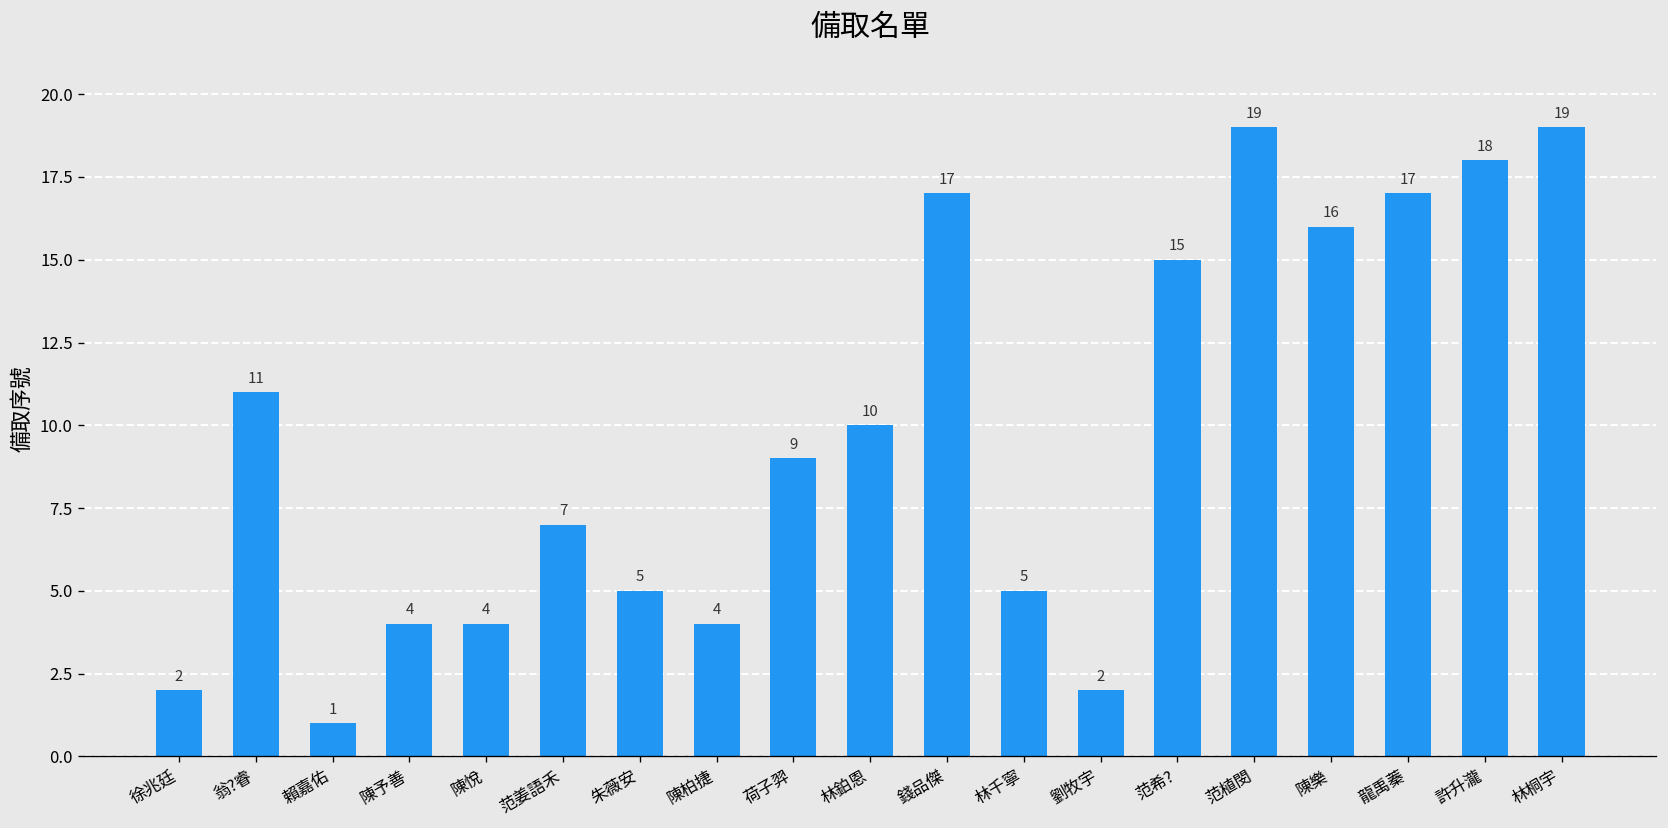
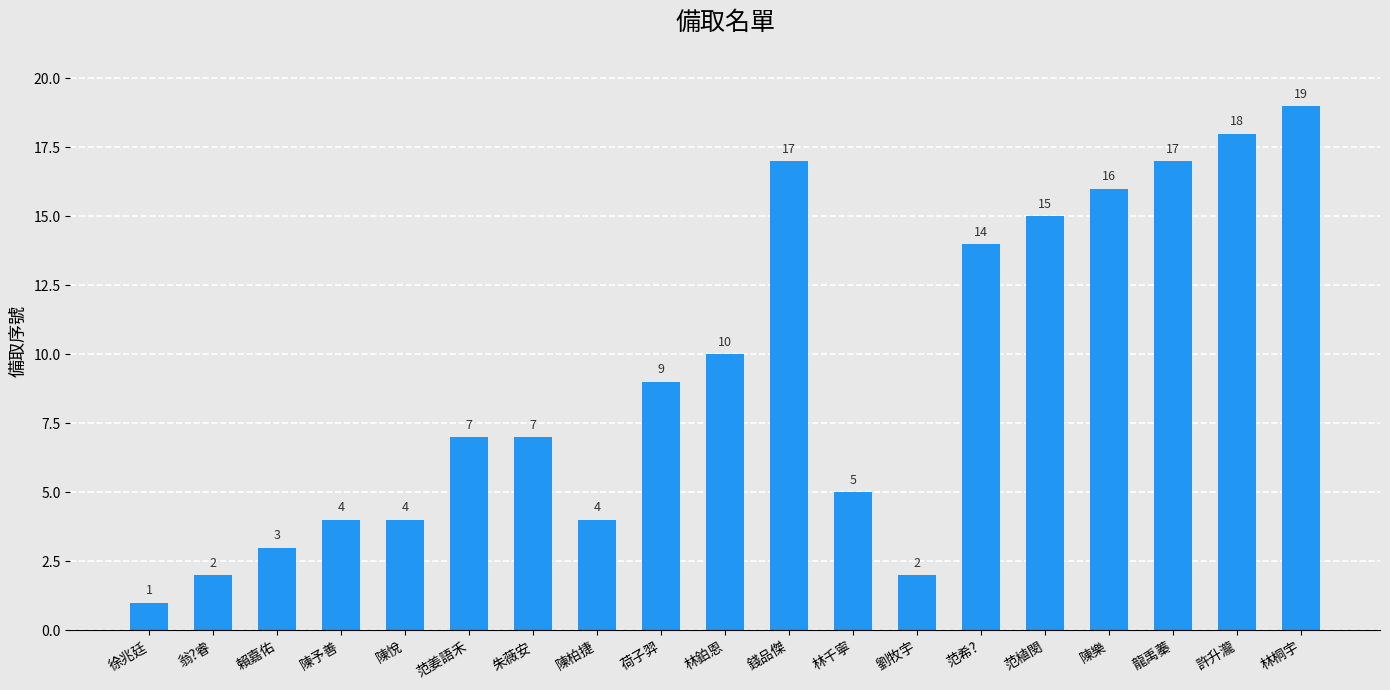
徐兆廷: 2 -> 1
翁?睿: 11 -> 2
賴嘉佑: 1 -> 3
朱薇安: 5 -> 7
范希?: 15 -> 14
范植閔: 19 -> 15
